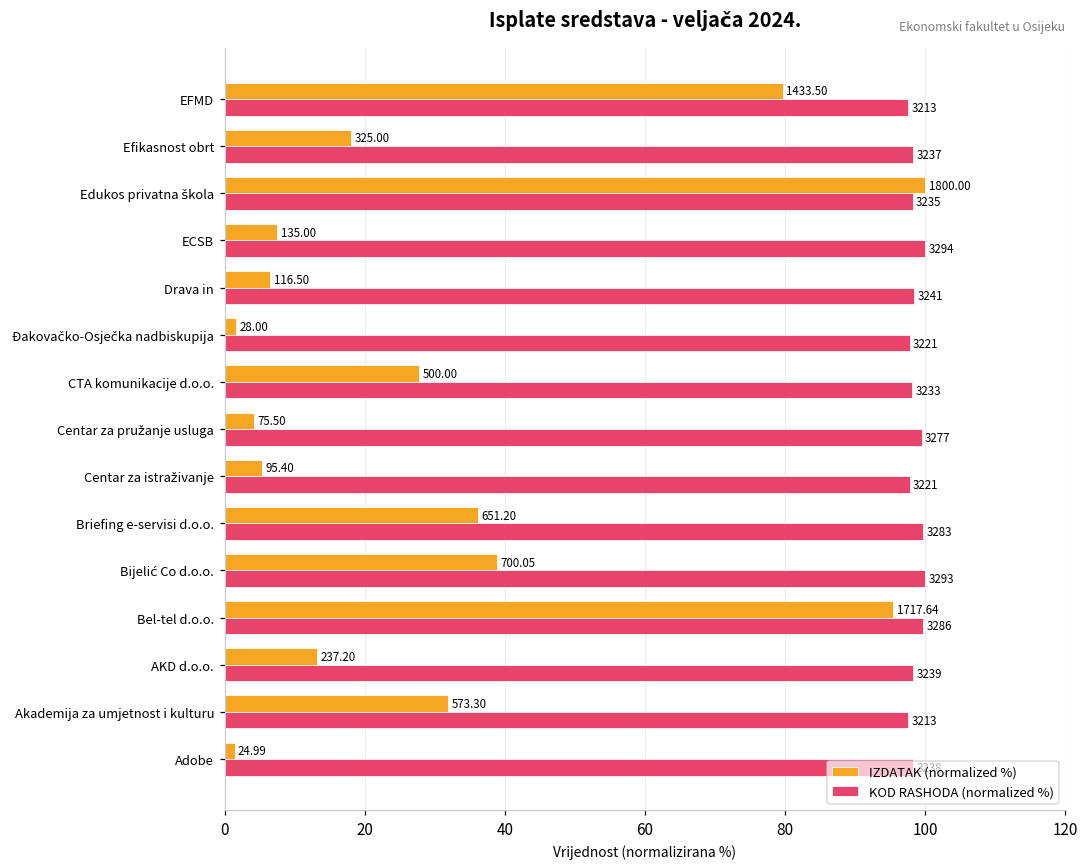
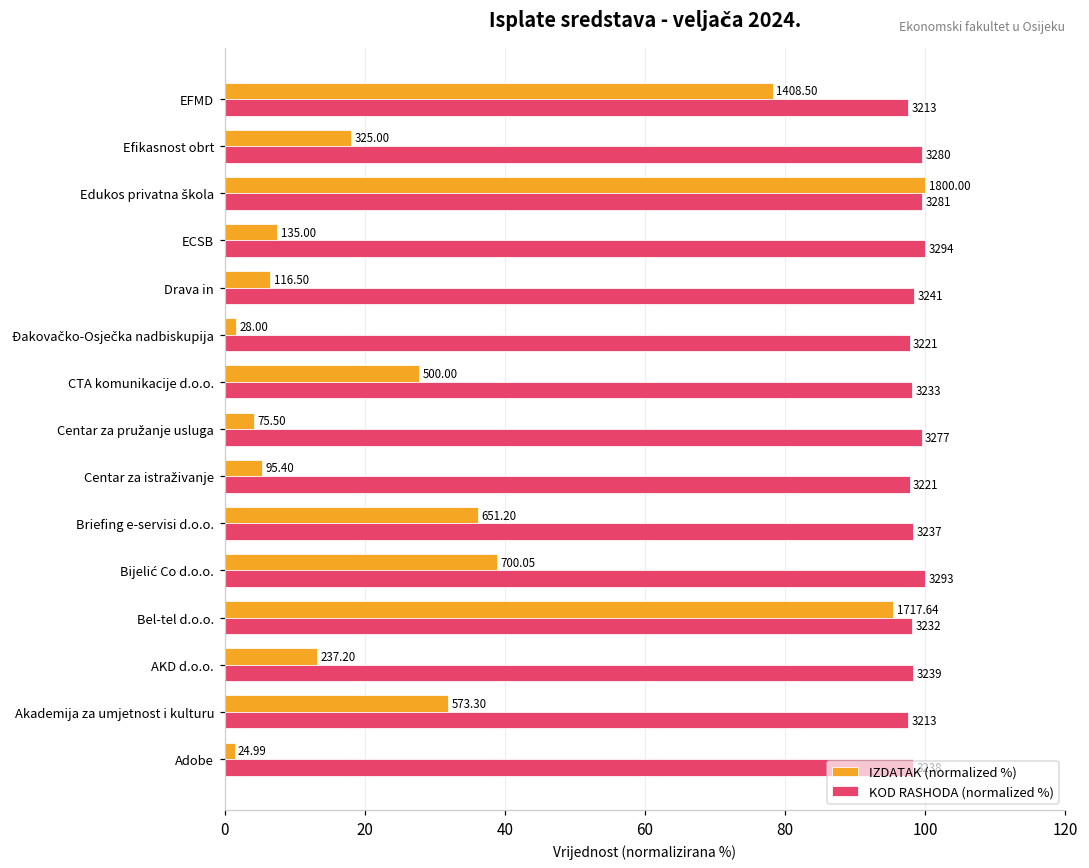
IZDATAK (normalized %), EFMD: 1433.50 -> 1408.50
KOD RASHODA (normalized %), Efikasnost obrt: 3237 -> 3280
KOD RASHODA (normalized %), Edukos privatna škola: 3235 -> 3281
KOD RASHODA (normalized %), Briefing e-servisi d.o.o.: 3283 -> 3237
KOD RASHODA (normalized %), Bel-tel d.o.o.: 3286 -> 3232
